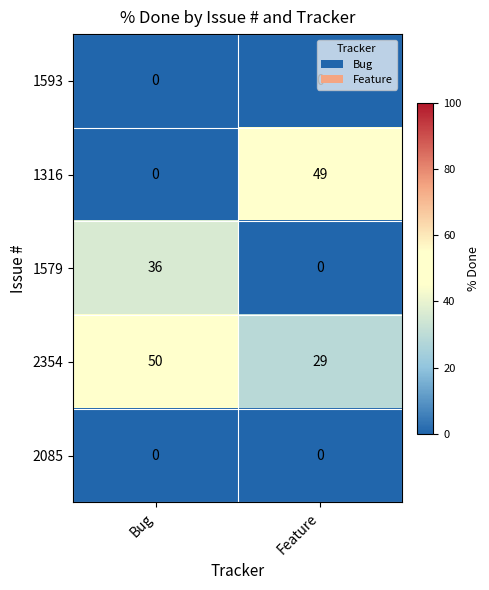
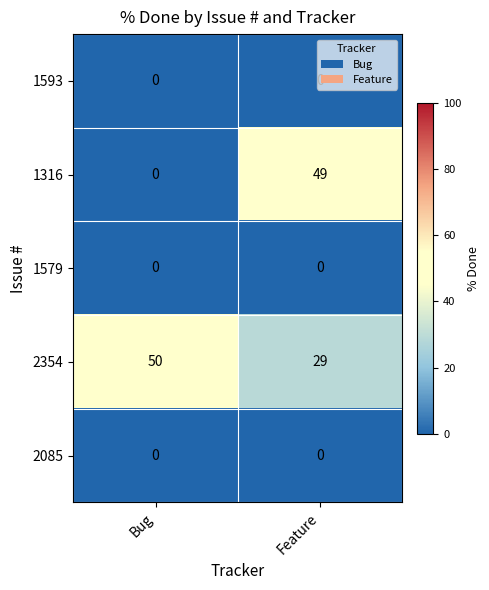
1579, Bug: 36 -> 0
